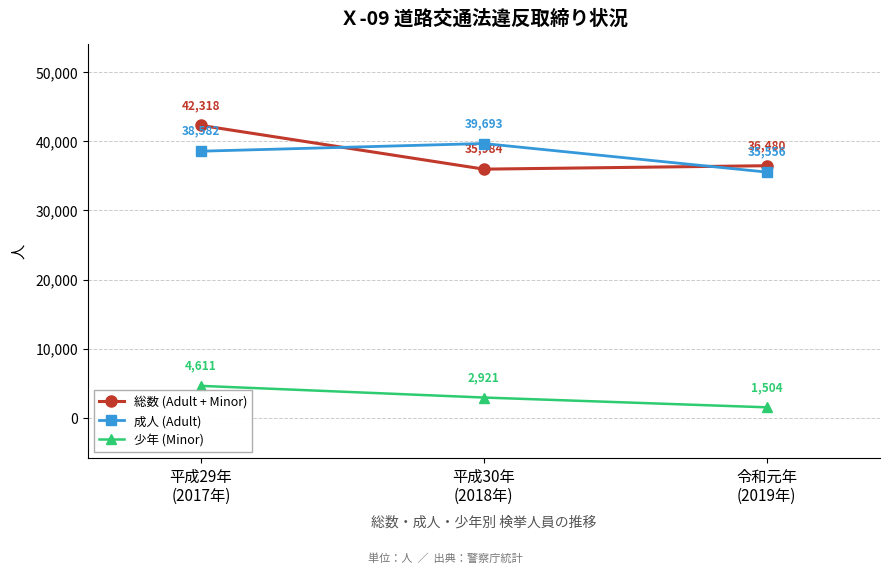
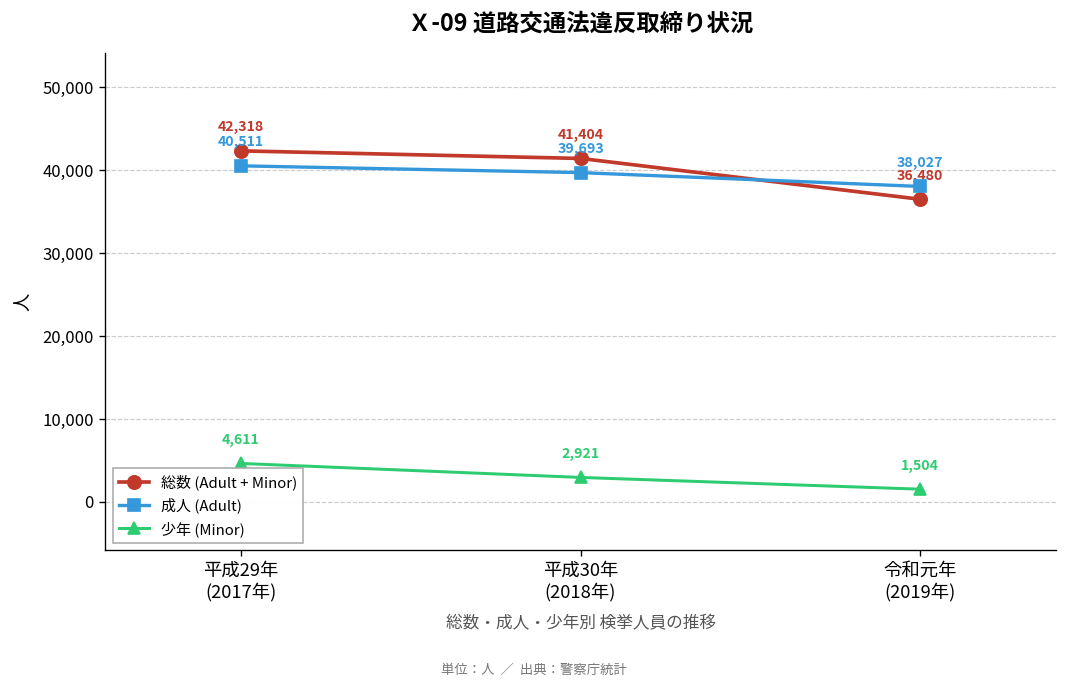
成人 (Adult), 平成29年 (2017年): 38,582 -> 40,511
総数 (Adult + Minor), 平成30年 (2018年): 35,984 -> 41,404
成人 (Adult), 令和元年 (2019年): 35,556 -> 38,027
